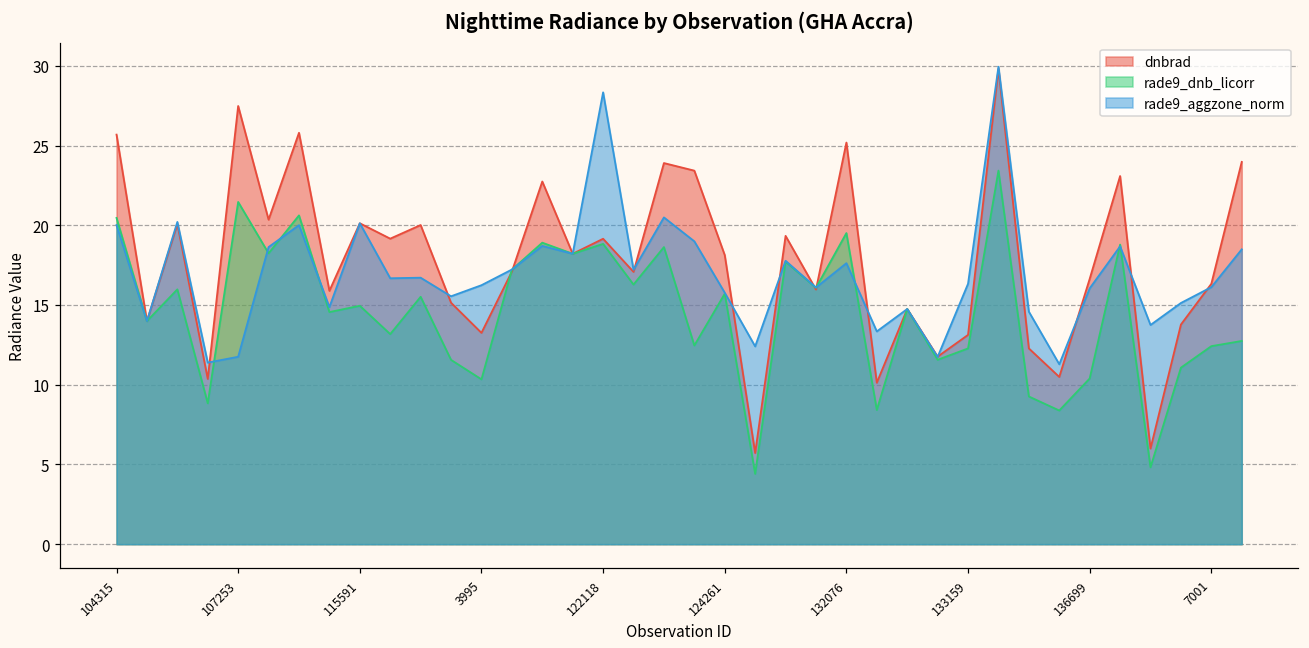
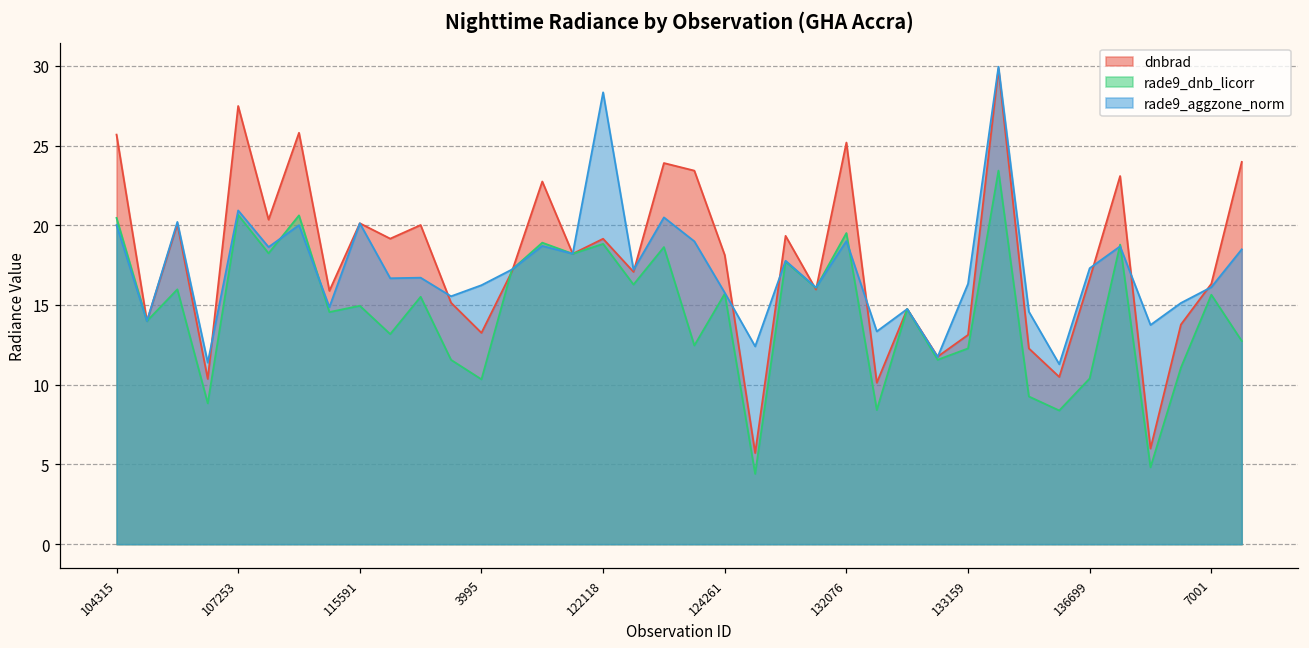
rade9_dnb_licorr, 107253: 21.5 -> 20.6
rade9_aggzone_norm, 107253: 11.8 -> 20.9
rade9_aggzone_norm, 132076: 17.6 -> 19.0
rade9_aggzone_norm, 136699: 16.0 -> 17.3
rade9_dnb_licorr, 7001: 12.4 -> 15.6
